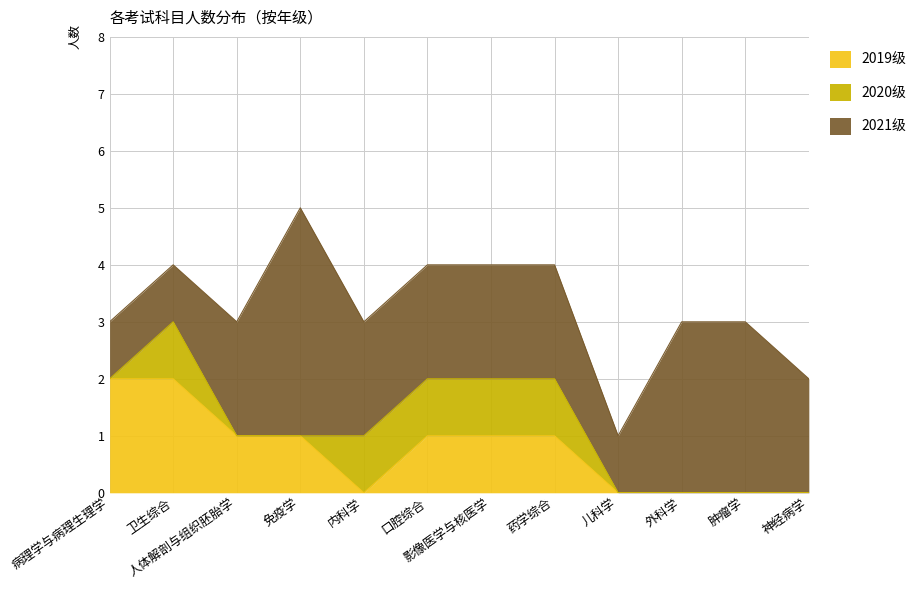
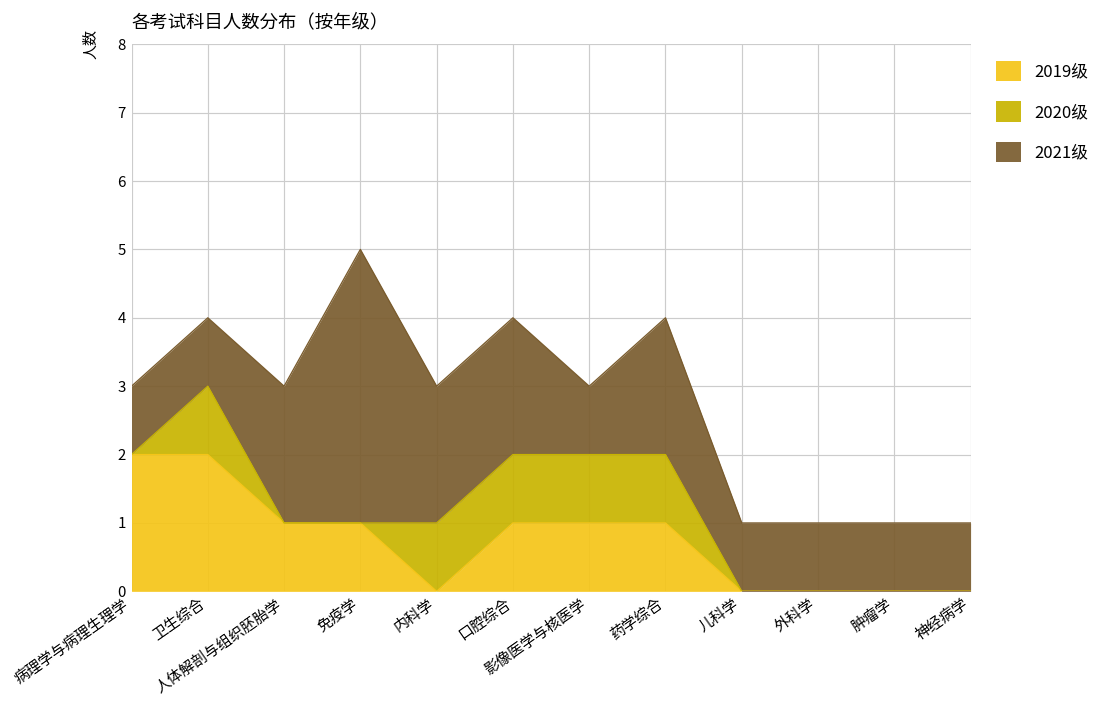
2021级, 影像医学与核医学: 2 -> 1
2021级, 外科学: 3 -> 1
2021级, 肿瘤学: 3 -> 1
2021级, 神经病学: 2 -> 1
